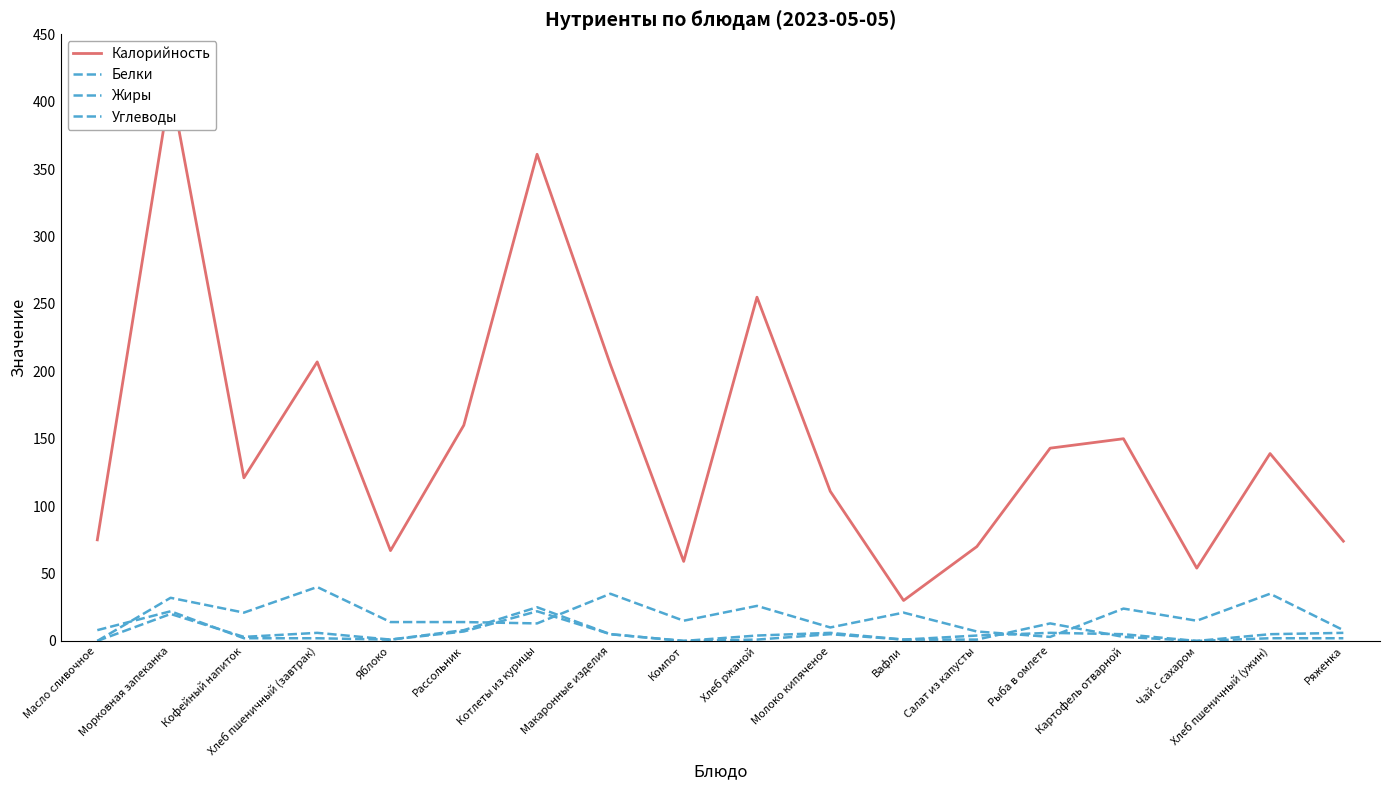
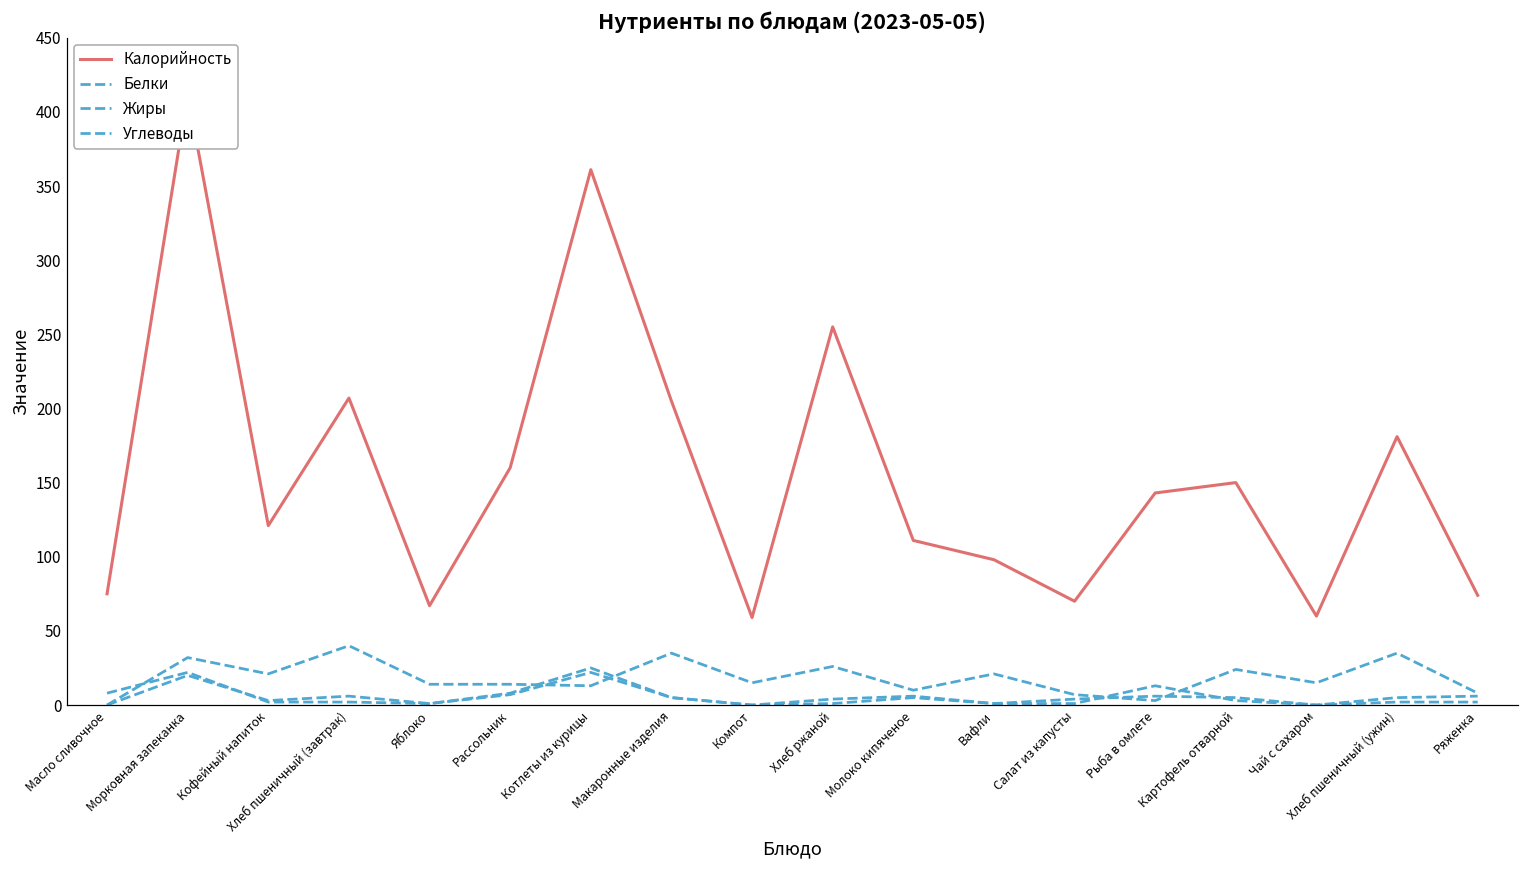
Калорийность, Вафли: 30 -> 98
Калорийность, Чай с сахаром: 54 -> 60
Калорийность, Хлеб пшеничный (ужин): 139 -> 181
